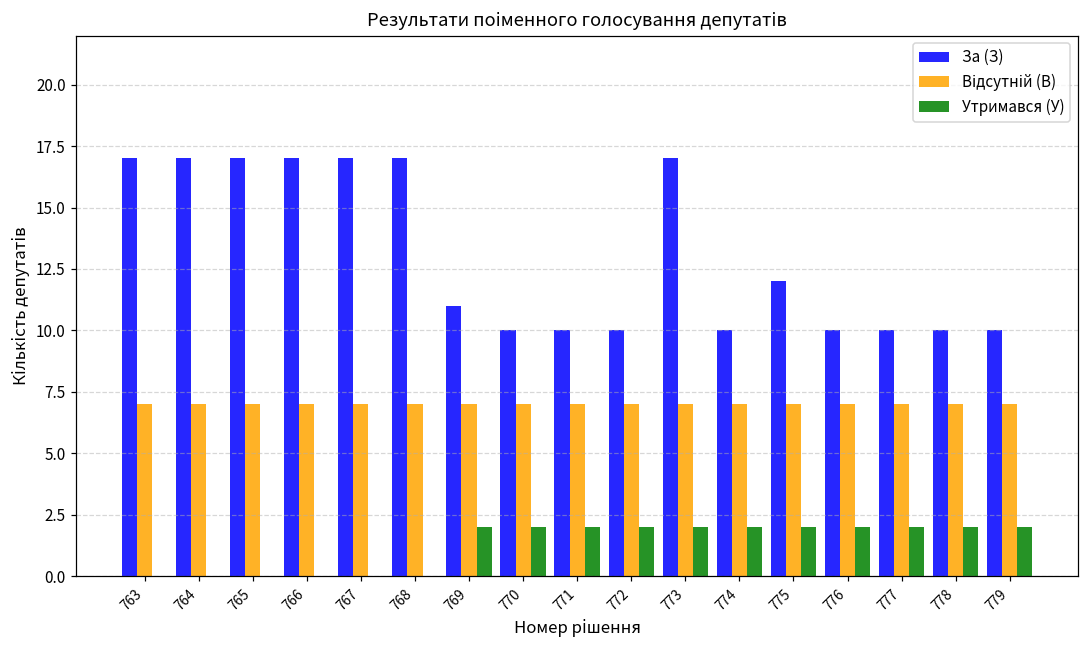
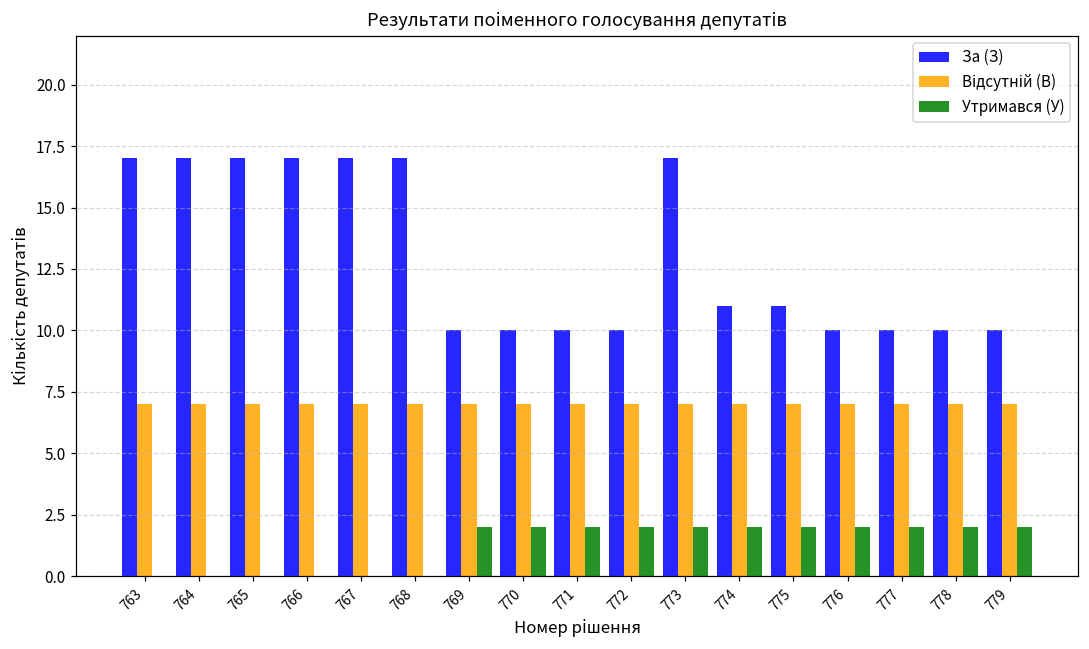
За (З), 769: 11 -> 10
За (З), 774: 10 -> 11
За (З), 775: 12 -> 11
